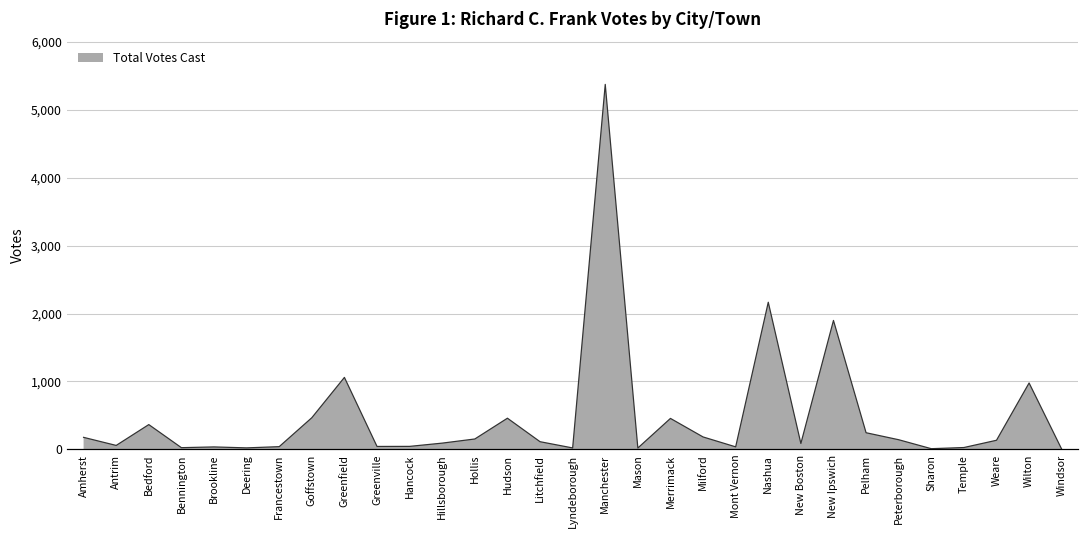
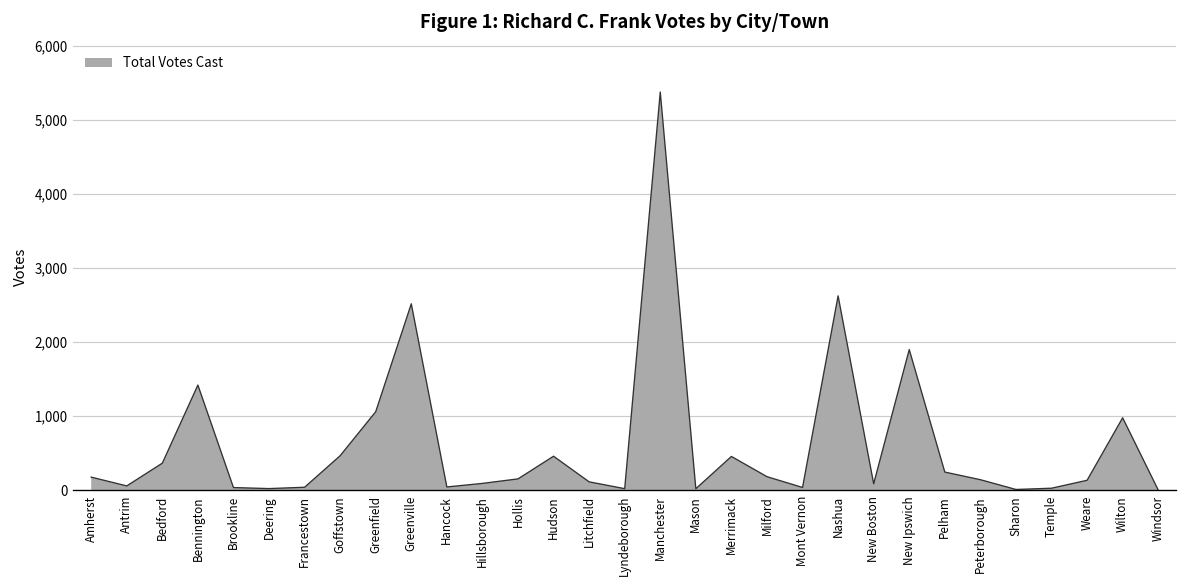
Bennington: 0 -> 1,400
Greenville: 0 -> 2,500
Nashua: 2,200 -> 2,600
